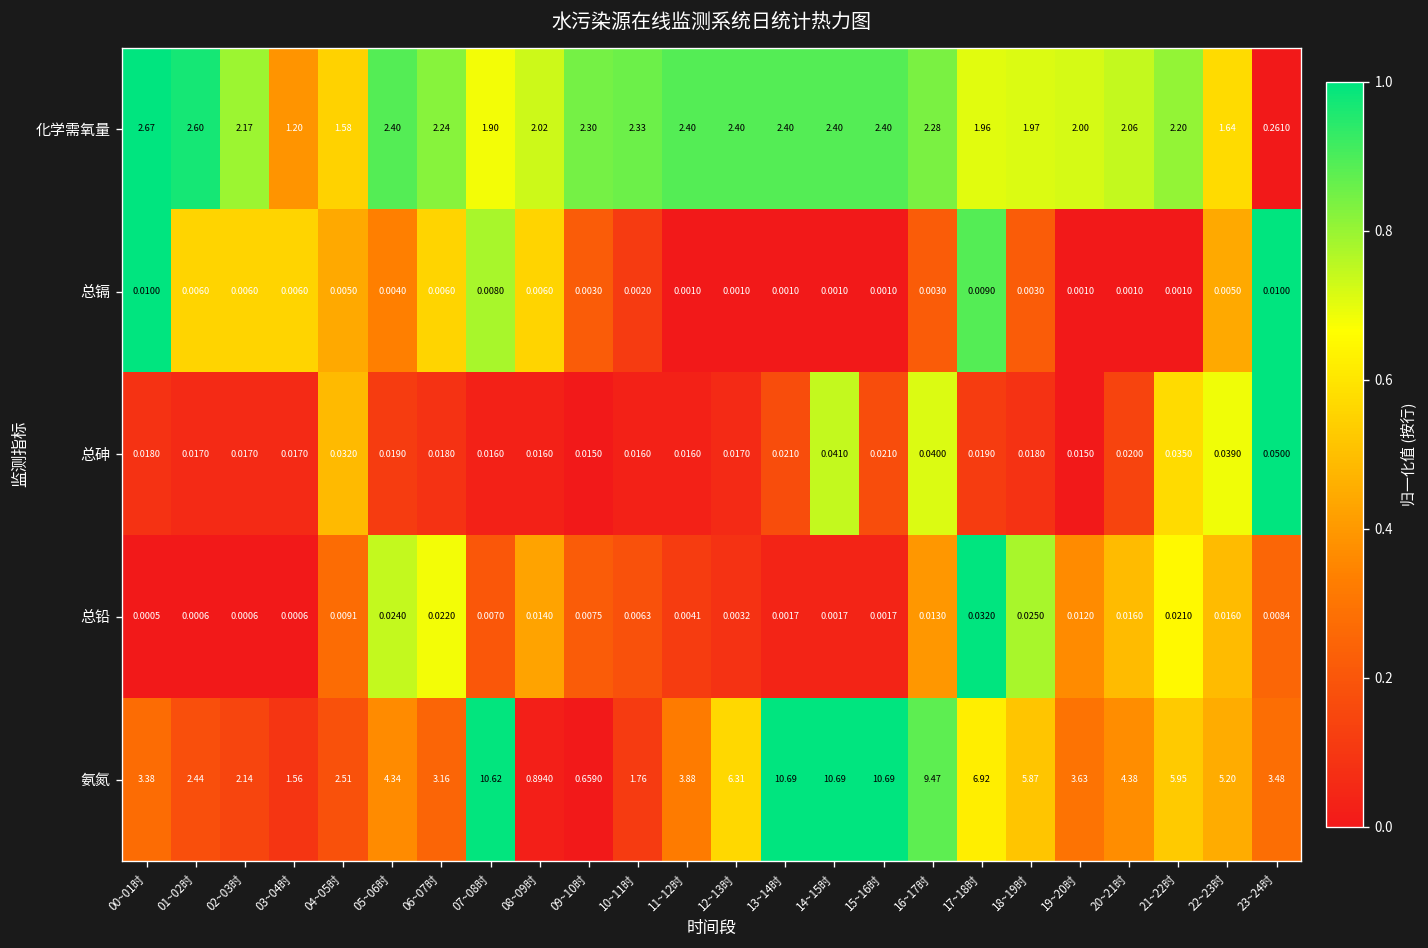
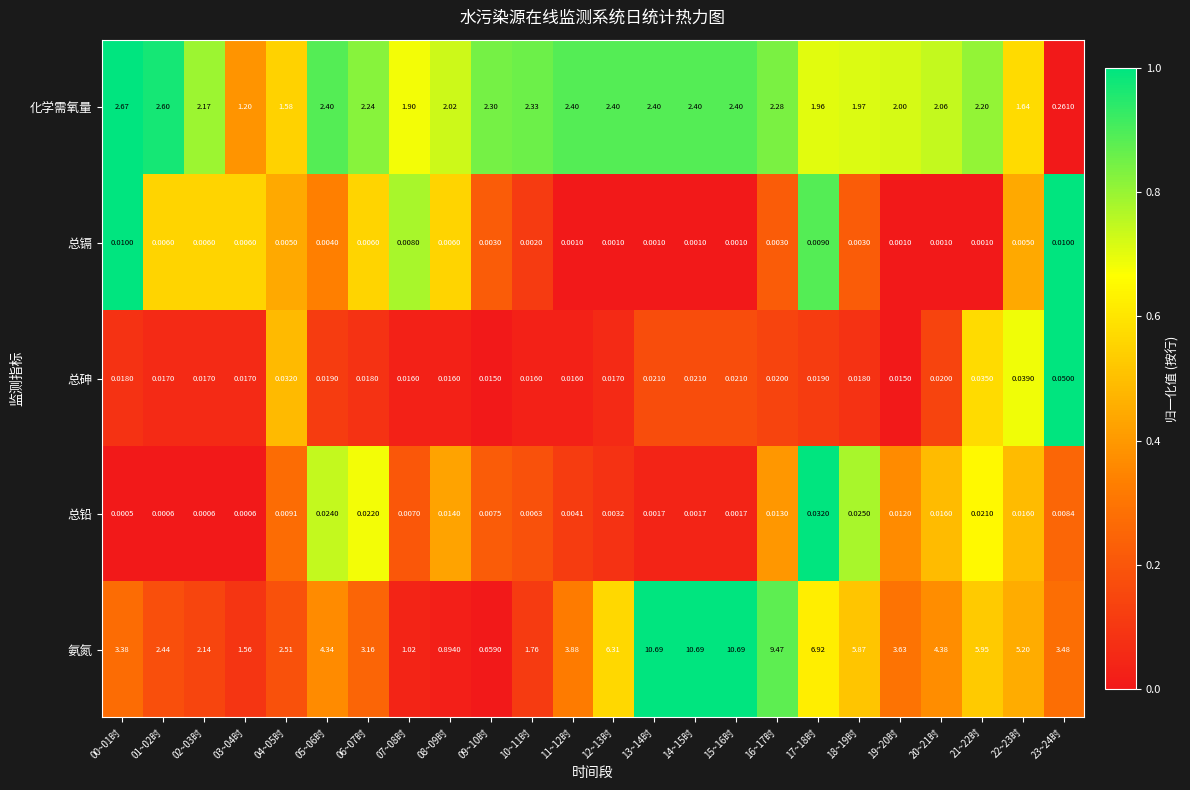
总砷, 14~15时: 0.0410 -> 0.0210
总砷, 16~17时: 0.0400 -> 0.0200
氨氮, 07~08时: 10.62 -> 1.02
